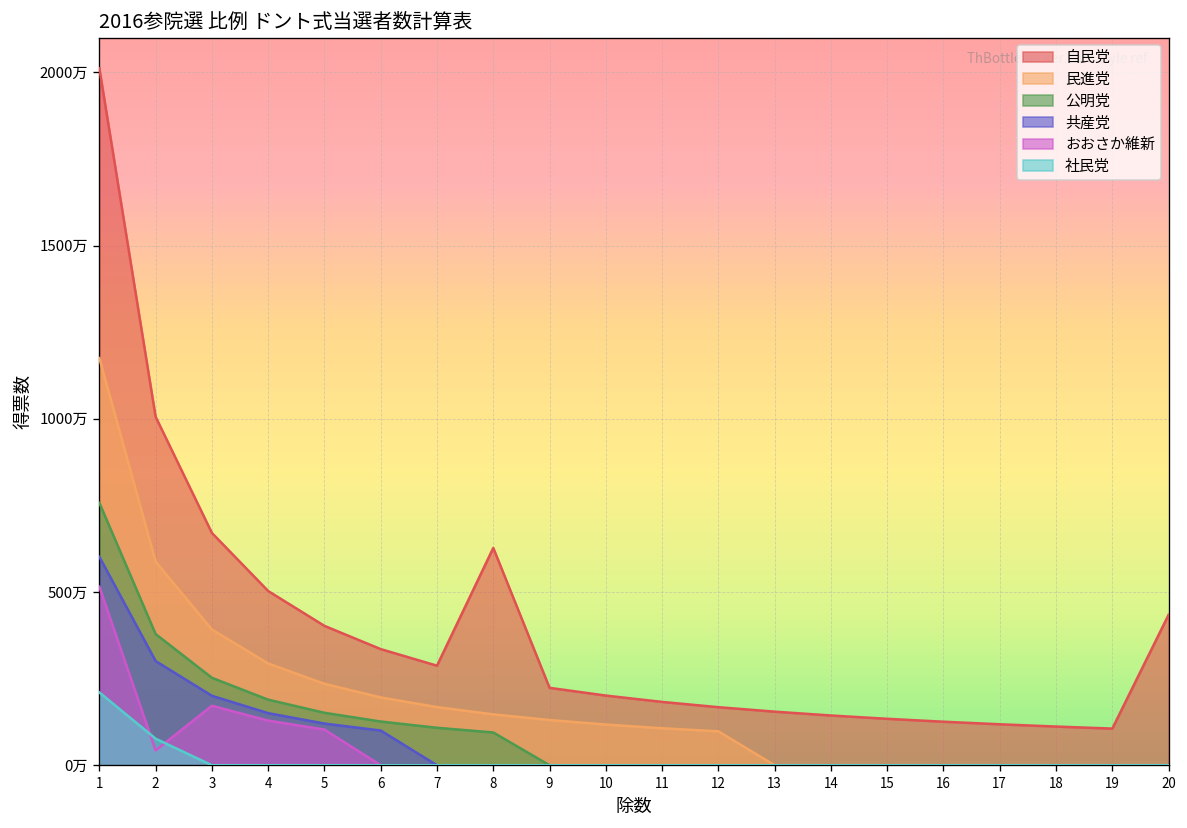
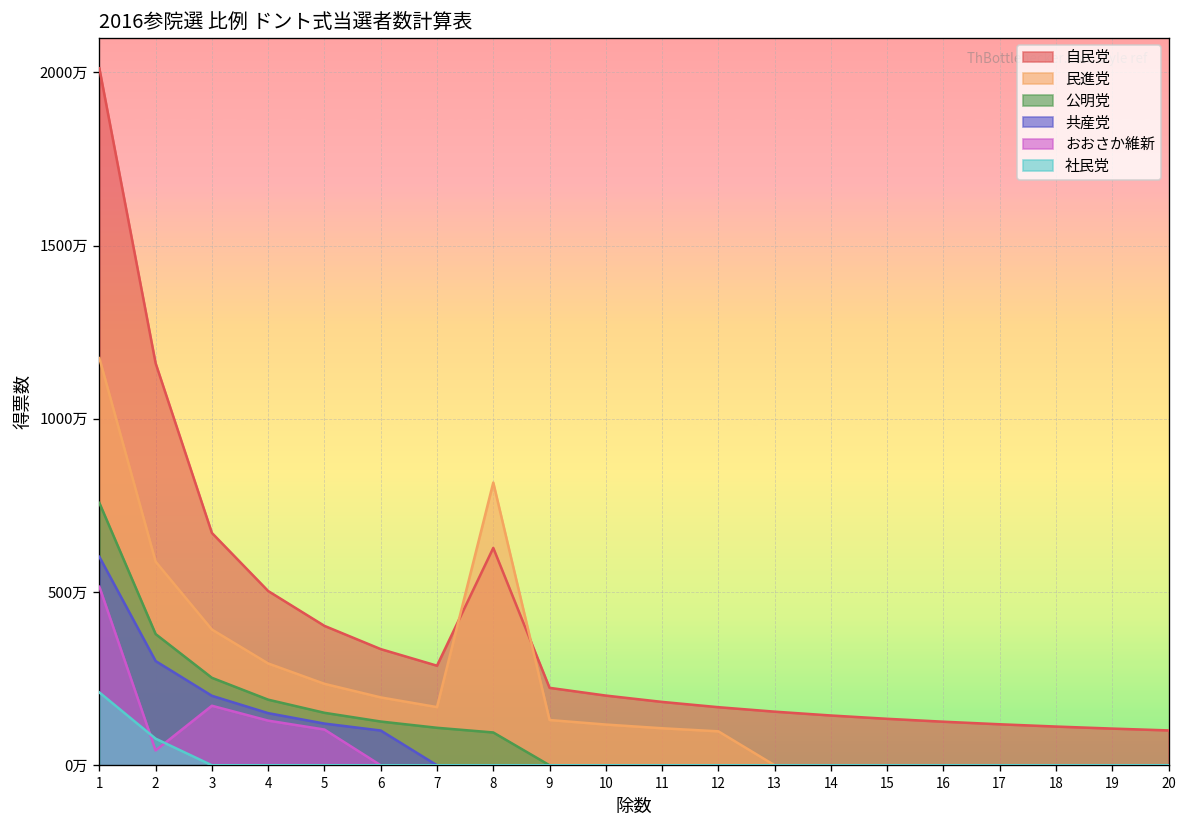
自民党, 2: 1010万 -> 1160万
民進党, 8: 150万 -> 820万
自民党, 20: 430万 -> 100万
